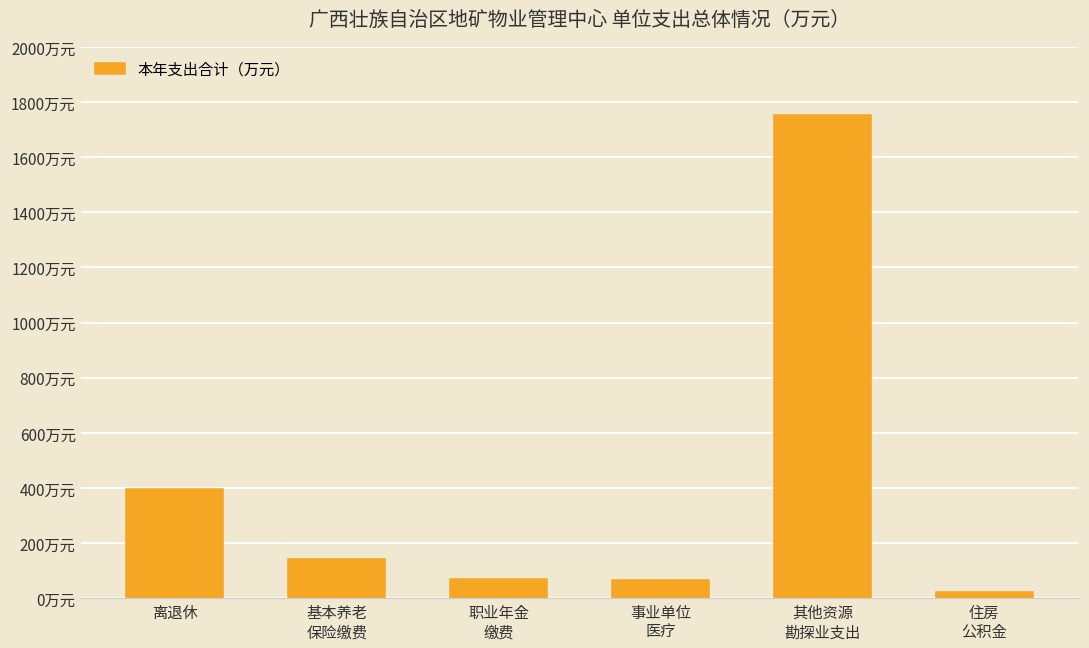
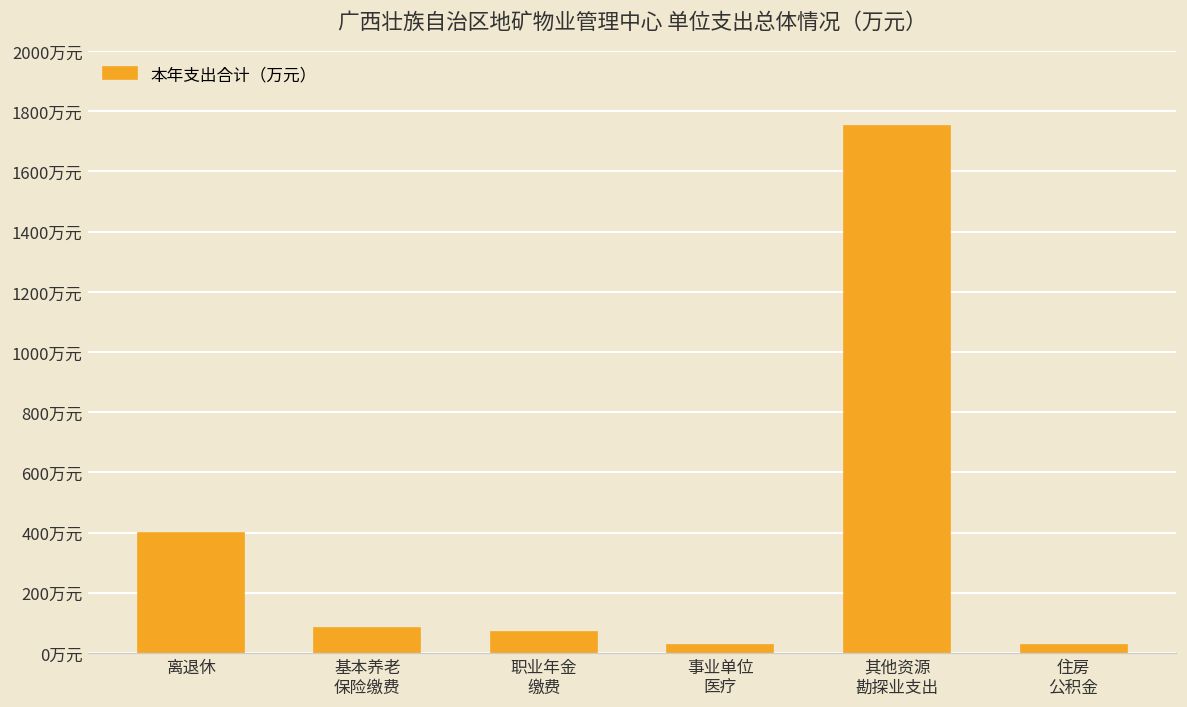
基本养老 保险缴费: 140万元 -> 80万元
事业单位 医疗: 70万元 -> 30万元
